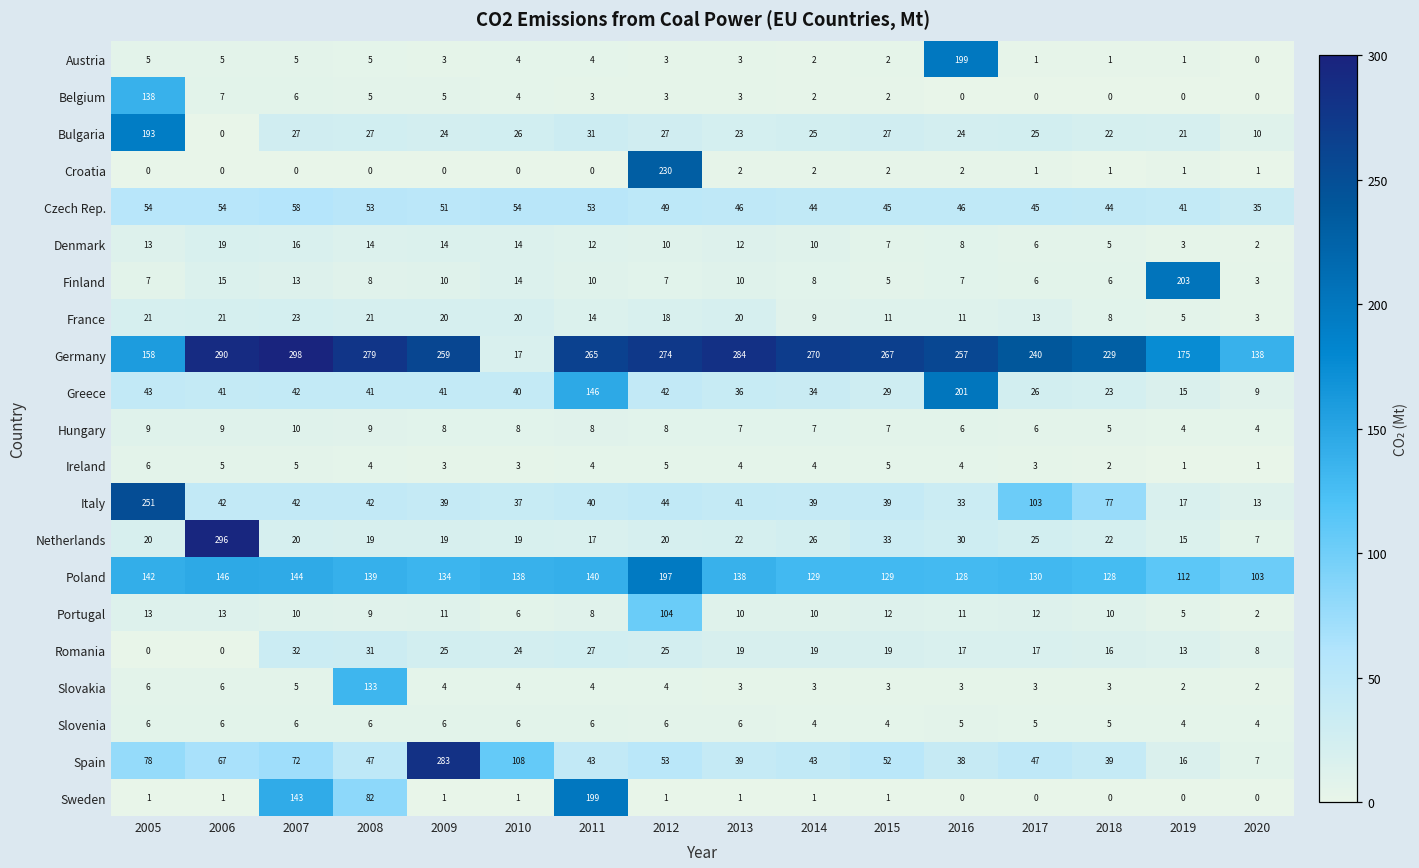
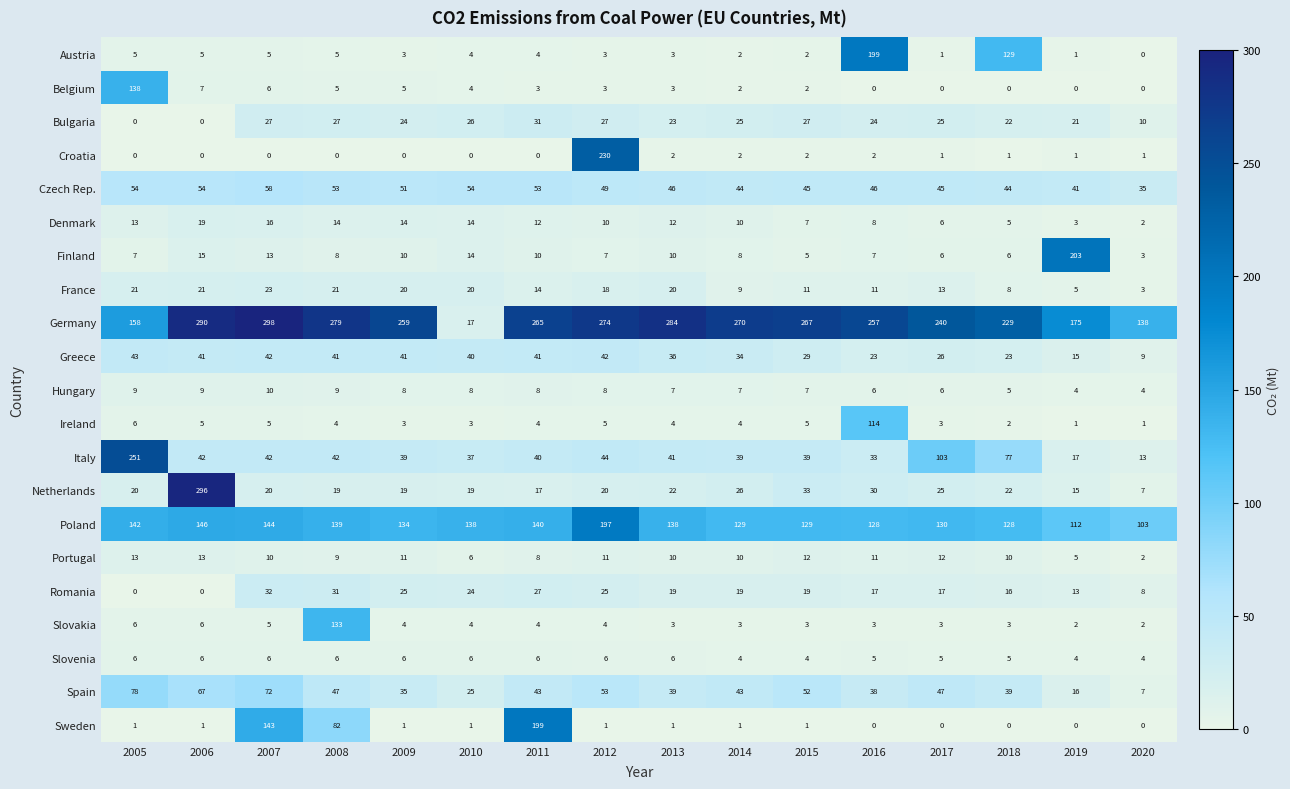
Austria, 2018: 1 -> 129
Bulgaria, 2005: 193 -> 0
Greece, 2011: 146 -> 41
Greece, 2016: 201 -> 23
Ireland, 2016: 4 -> 114
Portugal, 2012: 104 -> 11
Spain, 2009: 283 -> 35
Spain, 2010: 108 -> 25
